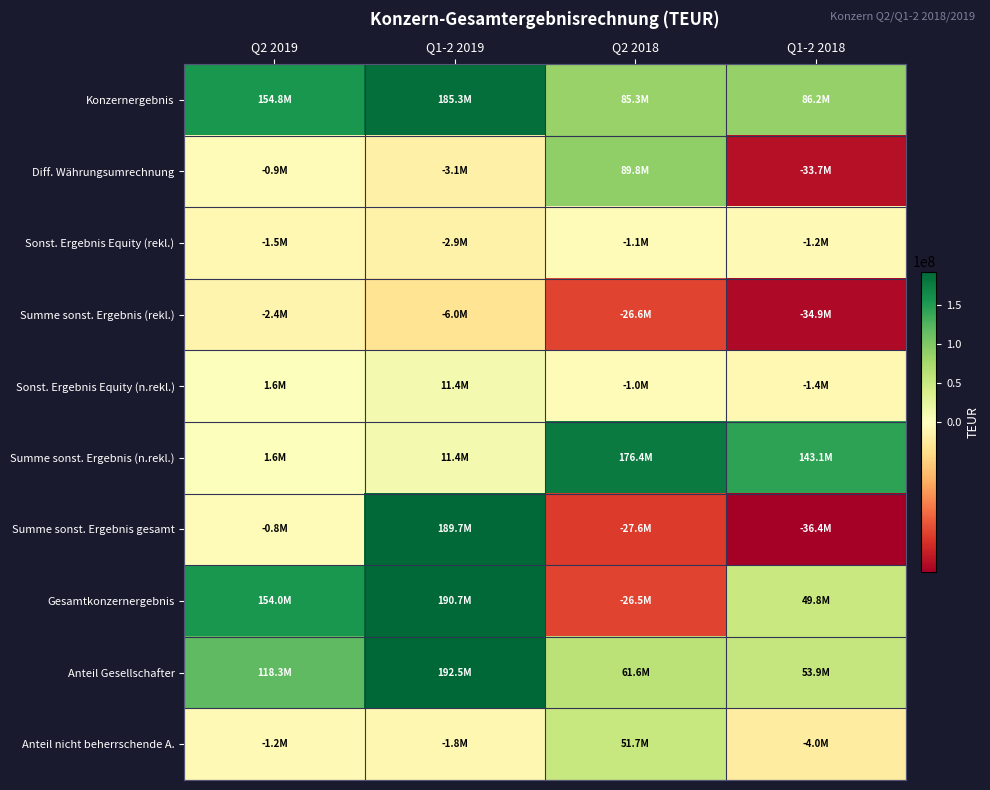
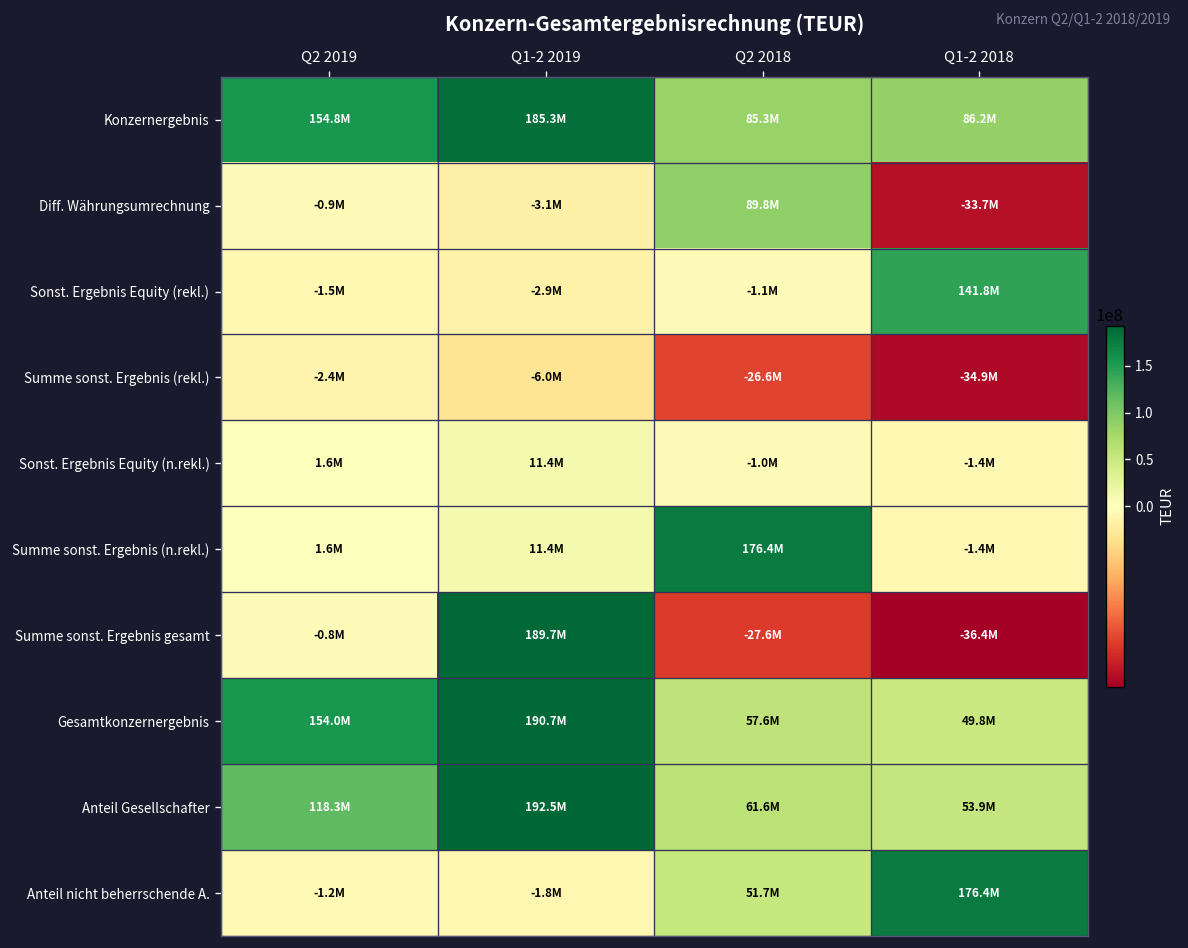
Sonst. Ergebnis Equity (rekl.), Q1-2 2018: -1.2M -> 141.8M
Summe sonst. Ergebnis (n.rekl.), Q1-2 2018: 143.1M -> -1.4M
Gesamtkonzernergebnis, Q2 2018: -26.5M -> 57.6M
Anteil nicht beherrschende A., Q1-2 2018: -4.0M -> 176.4M
